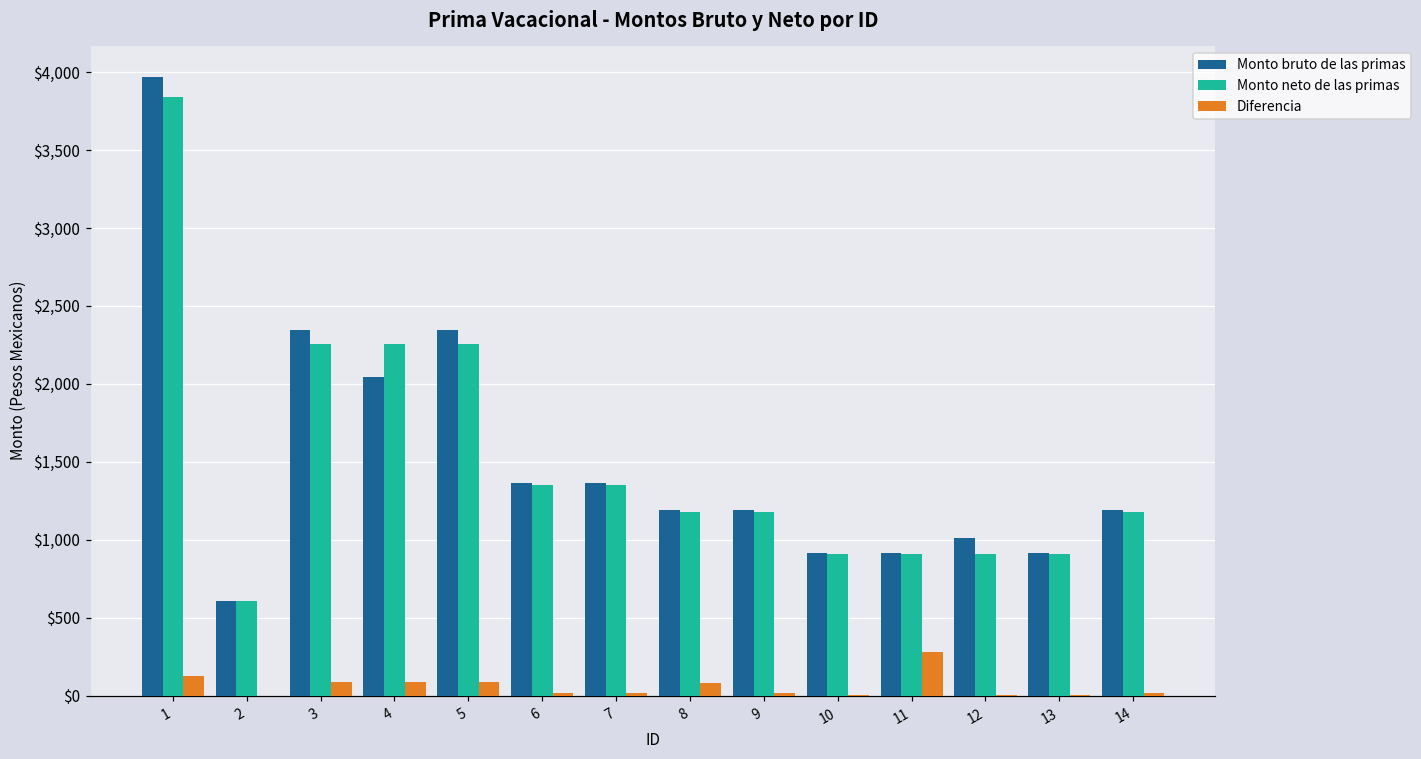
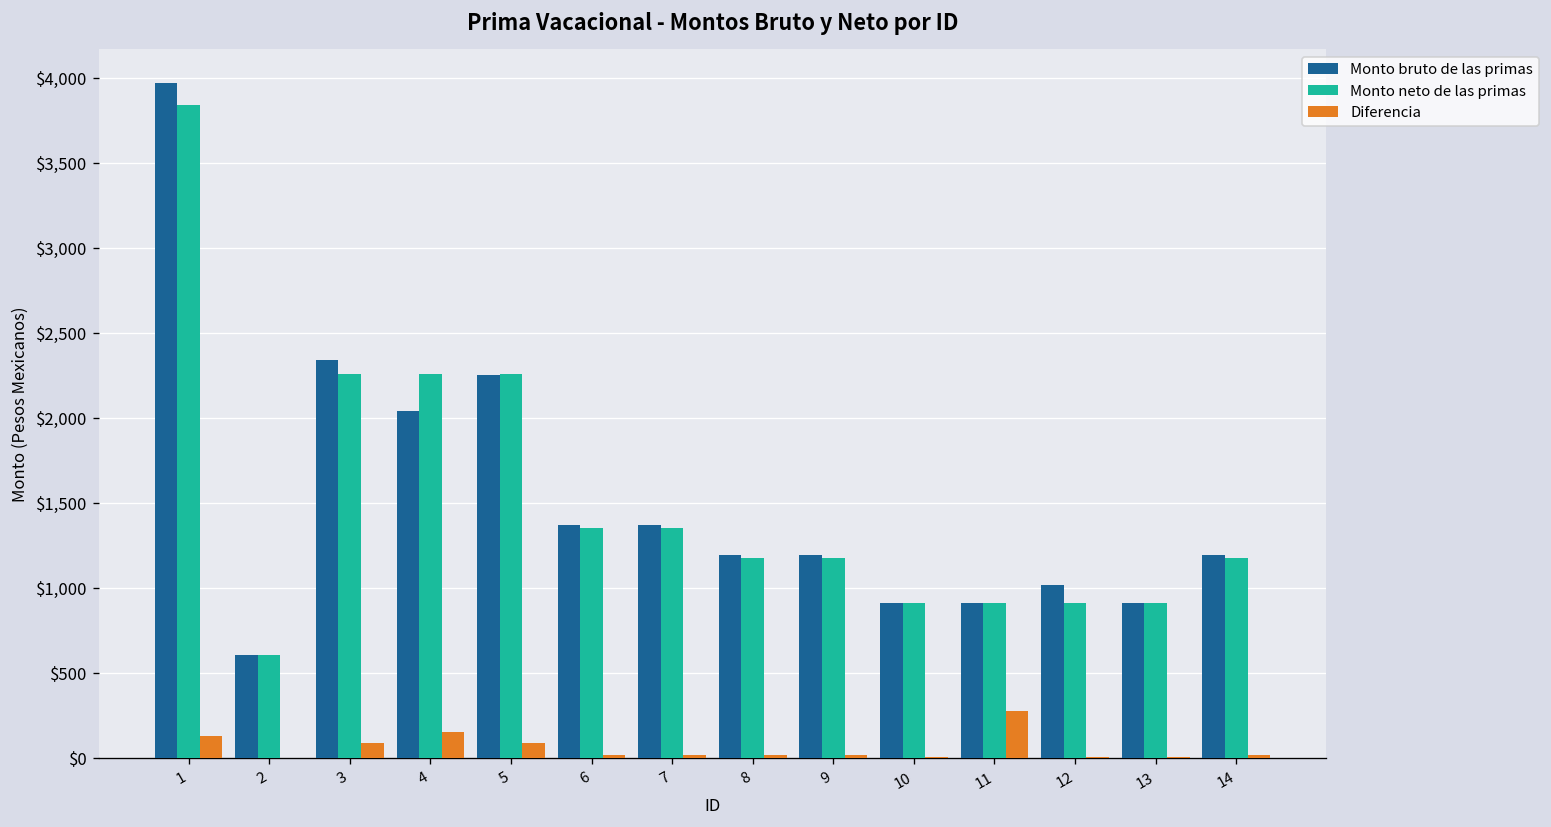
Diferencia, 4: $90 -> $150
Monto bruto de las primas, 5: $2,340 -> $2,250
Diferencia, 8: $80 -> $20
